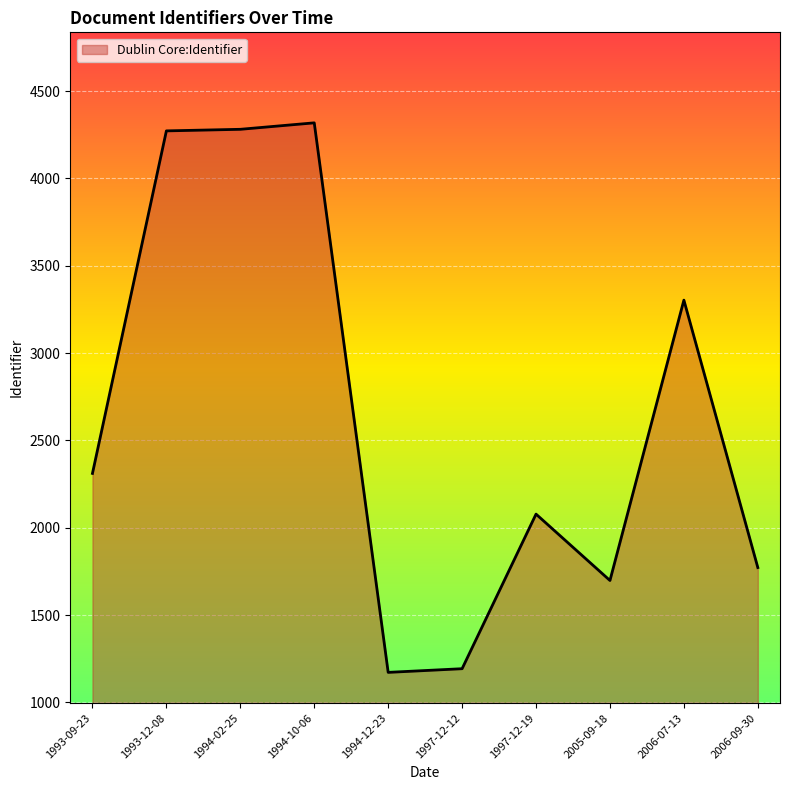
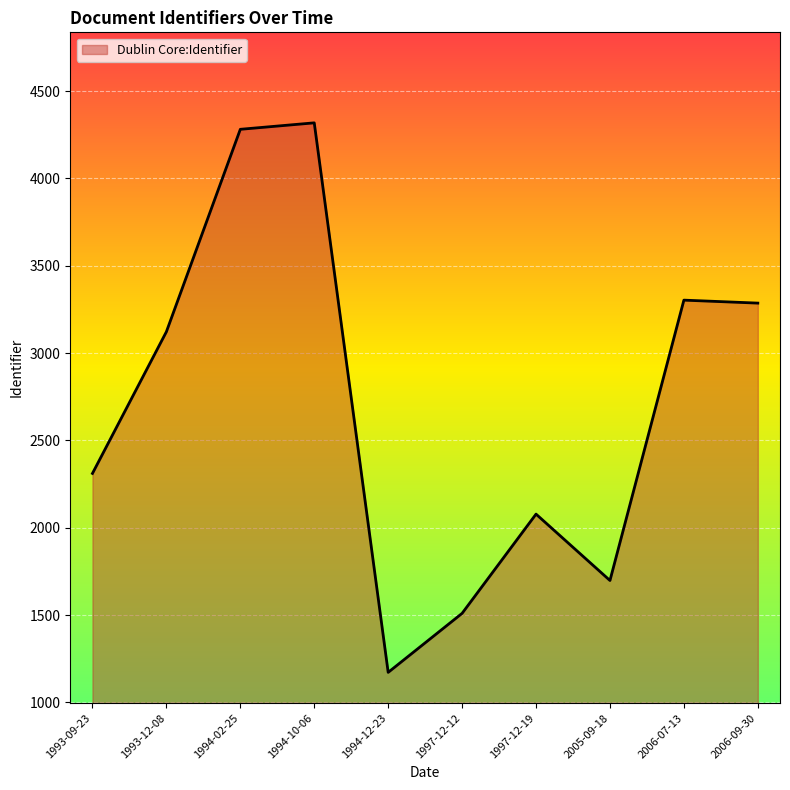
1993-12-08: 4270 -> 3120
1997-12-12: 1190 -> 1510
2006-09-30: 1770 -> 3290
